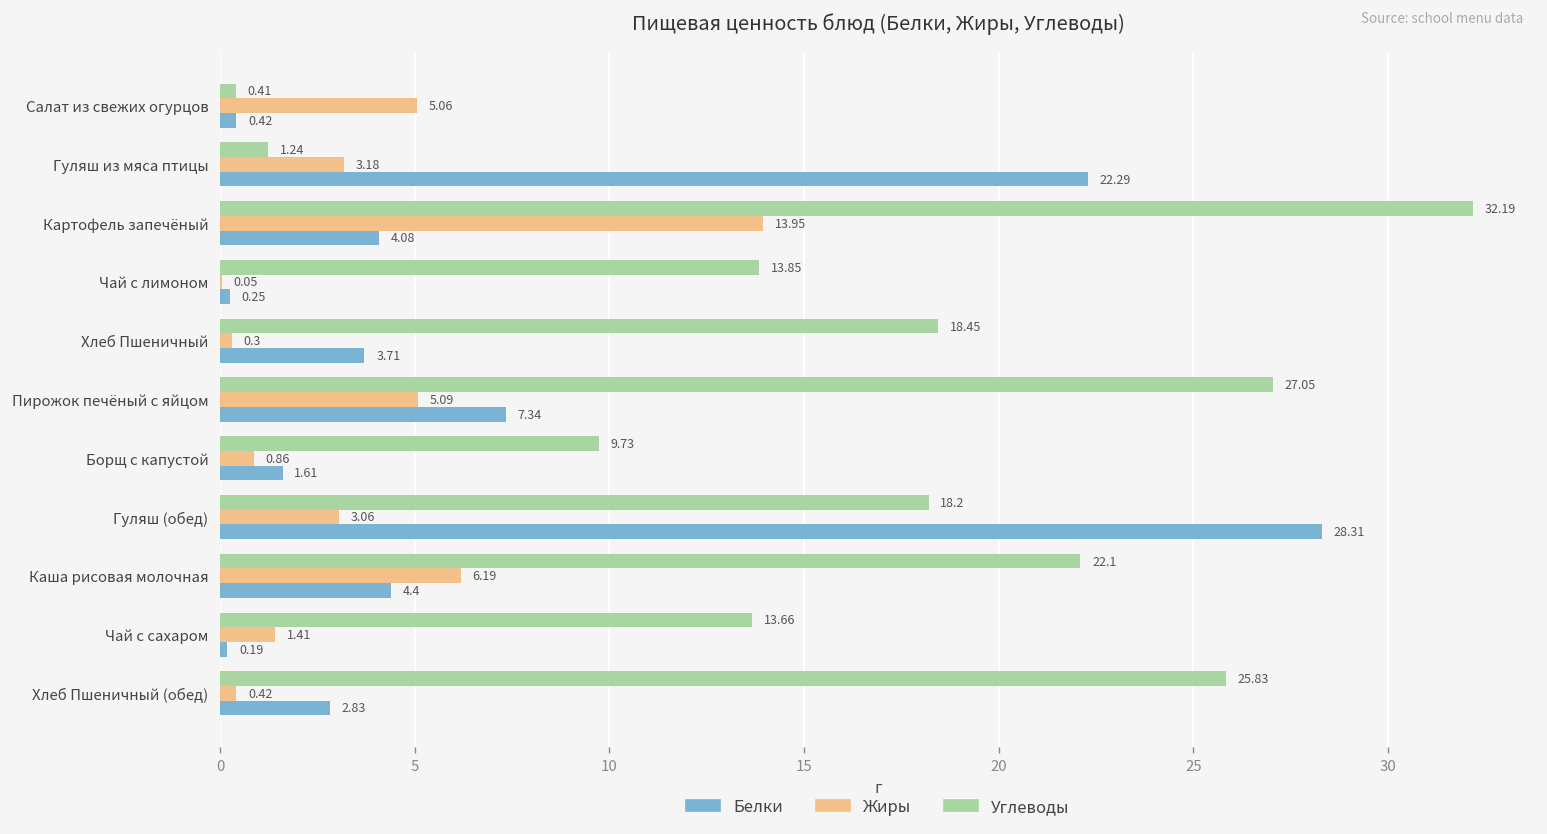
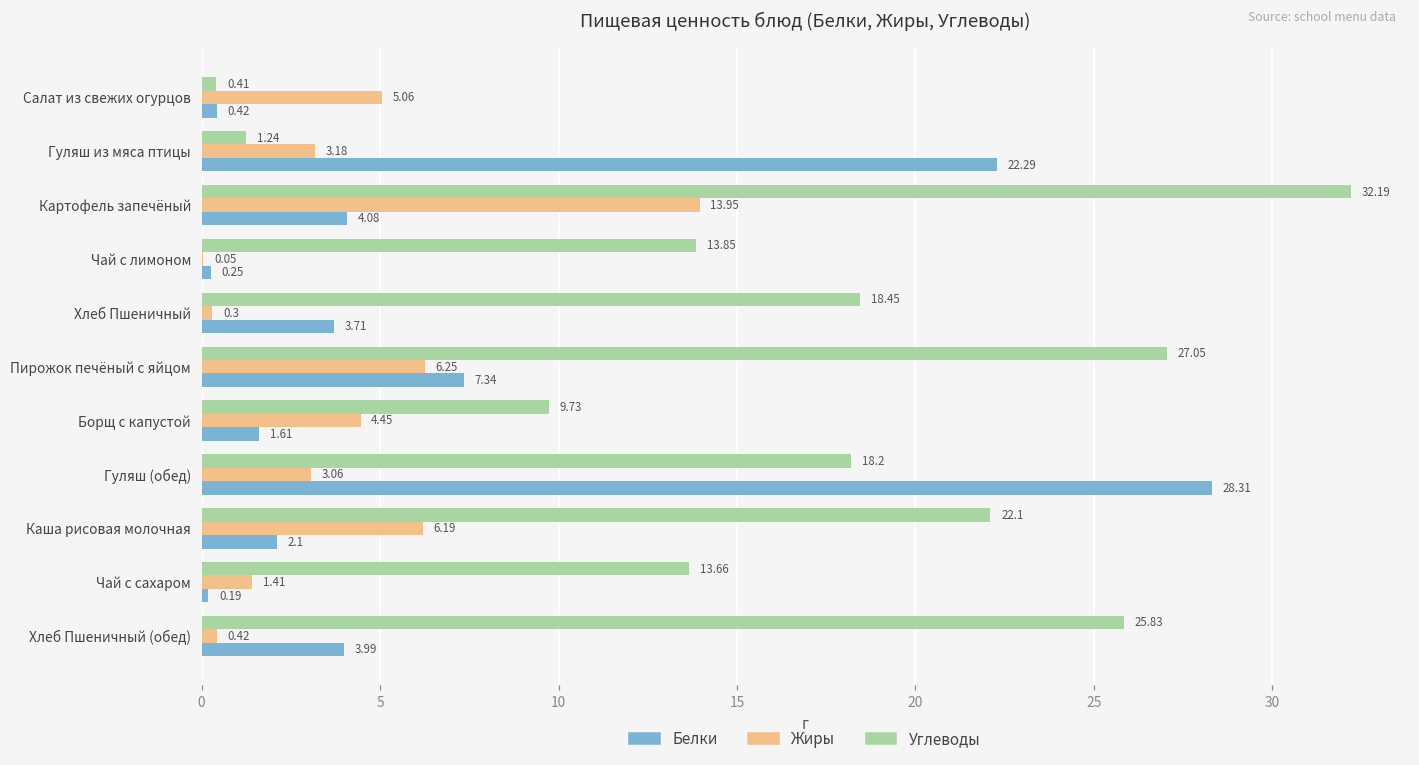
Жиры, Пирожок печёный с яйцом: 5.09 -> 6.25
Жиры, Борщ с капустой: 0.86 -> 4.45
Белки, Каша рисовая молочная: 4.4 -> 2.1
Белки, Хлеб Пшеничный (обед): 2.83 -> 3.99
